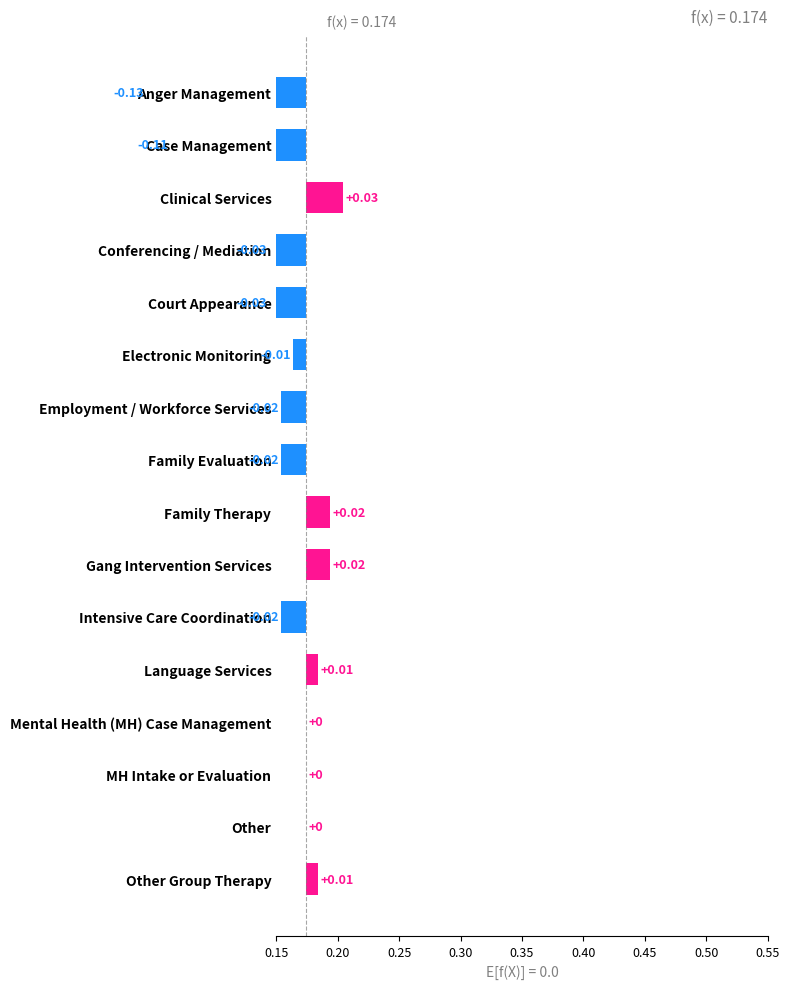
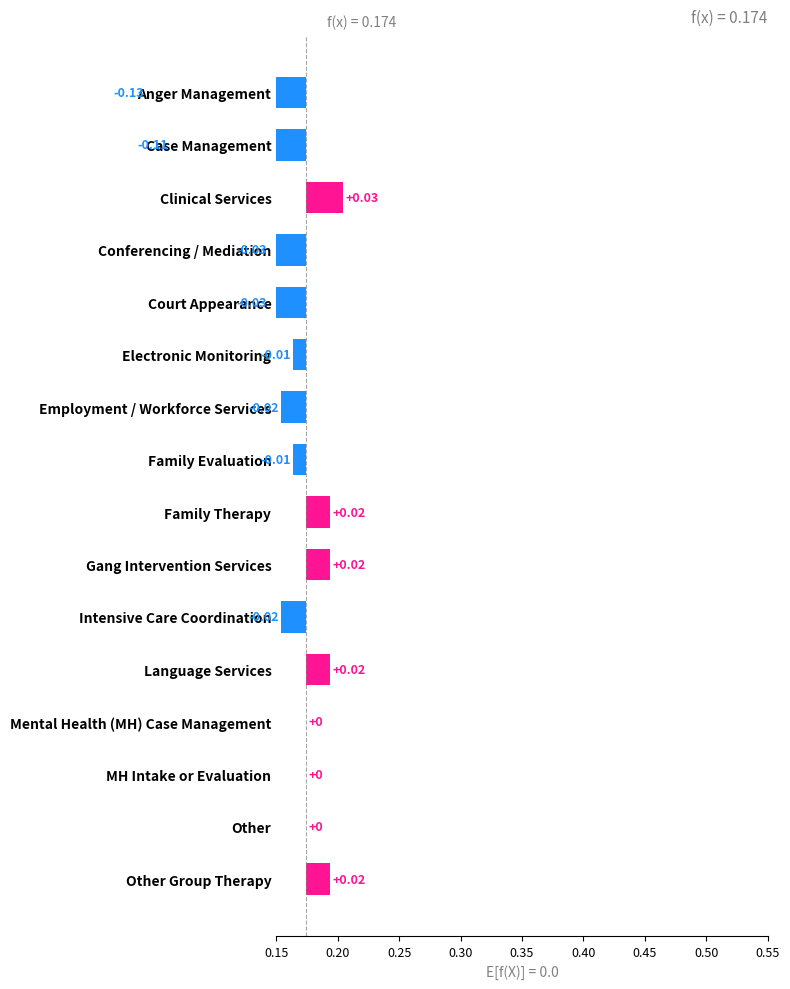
Family Evaluation: -0.02 -> -0.01
Language Services: +0.01 -> +0.02
Other Group Therapy: +0.01 -> +0.02
